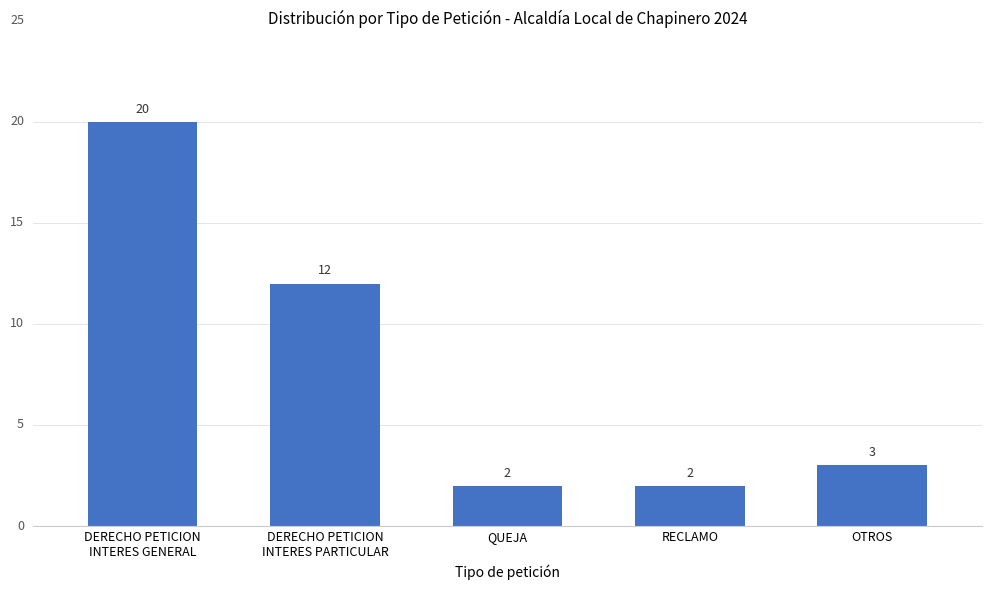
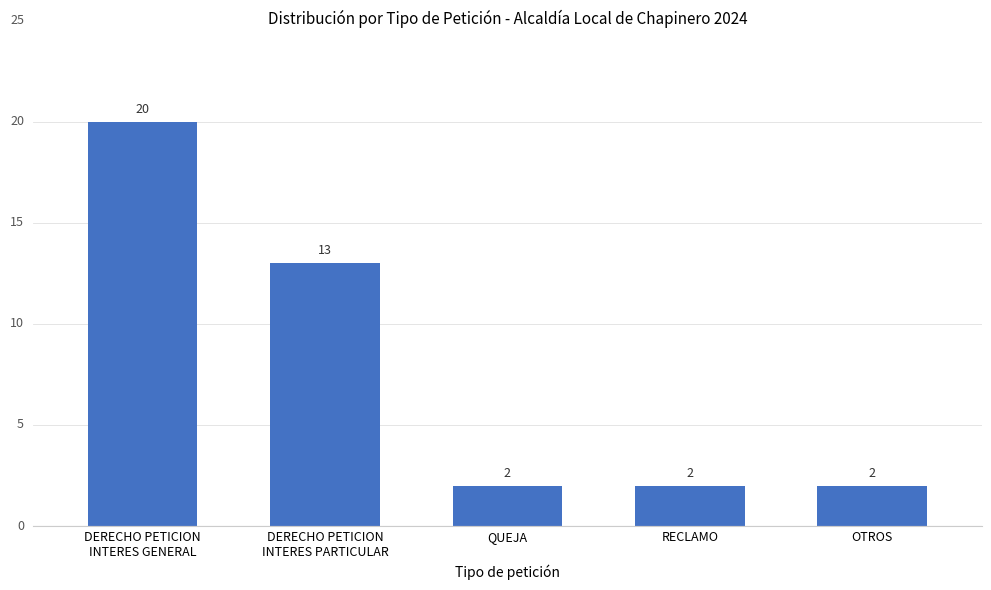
DERECHO PETICION INTERES PARTICULAR: 12 -> 13
OTROS: 3 -> 2
